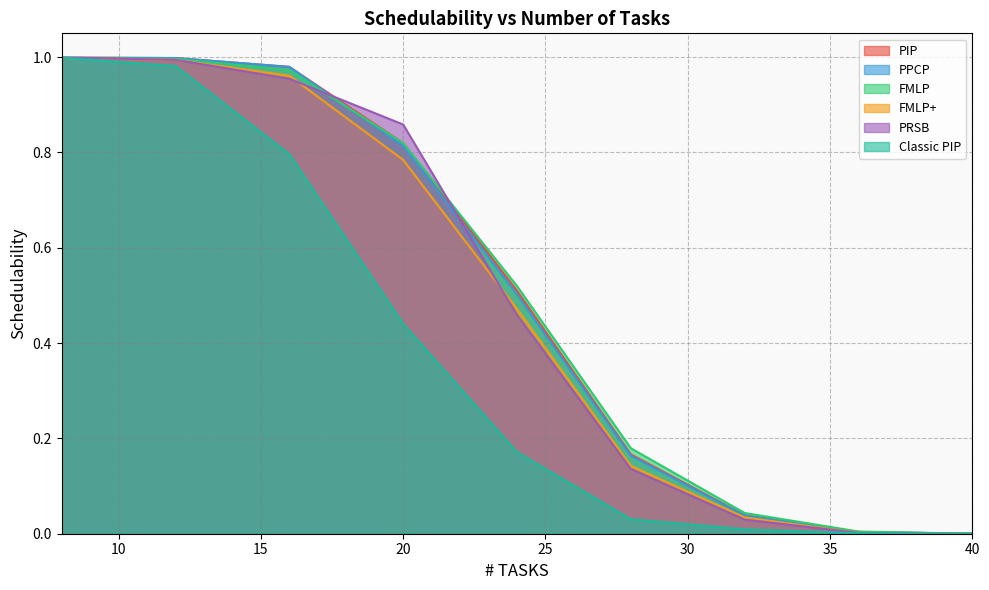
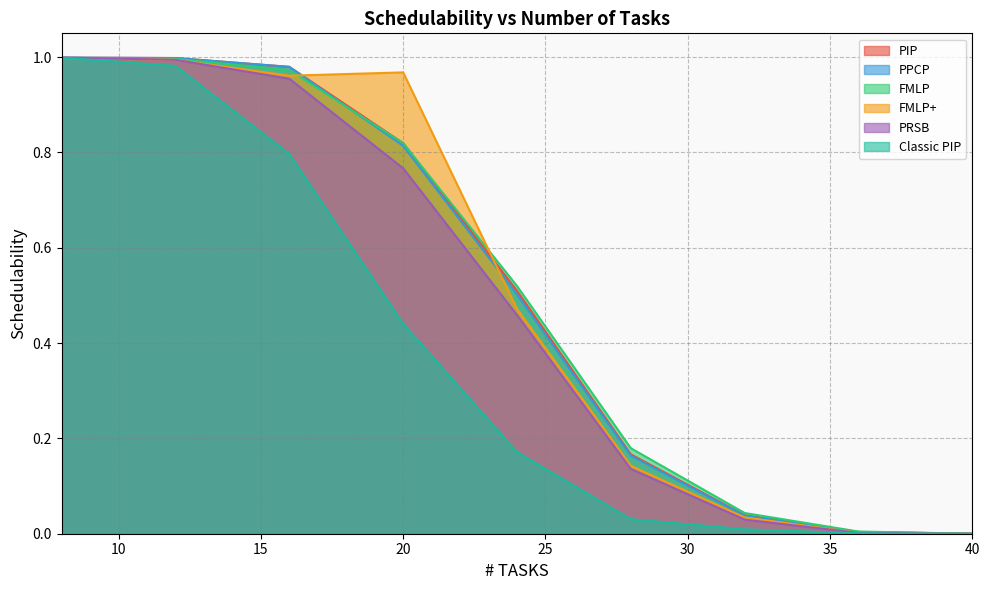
FMLP+, 20: 0.78 -> 0.97
PRSB, 20: 0.86 -> 0.77
